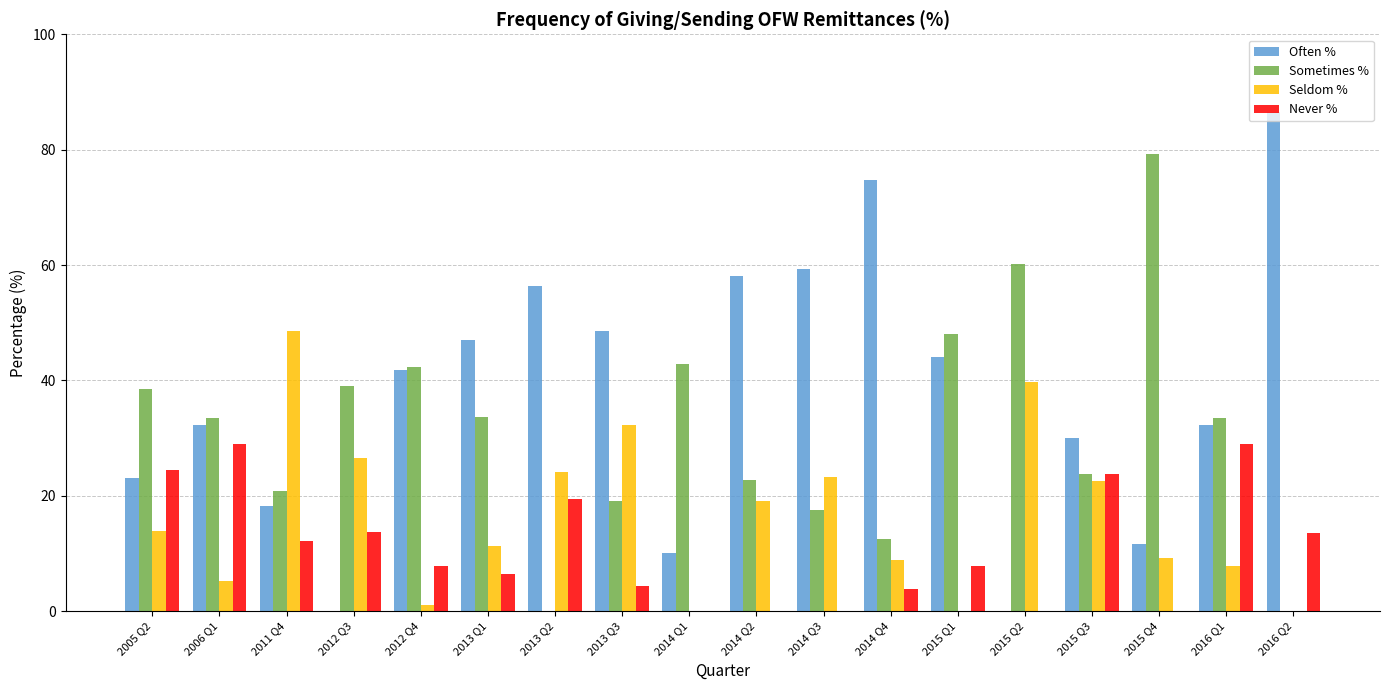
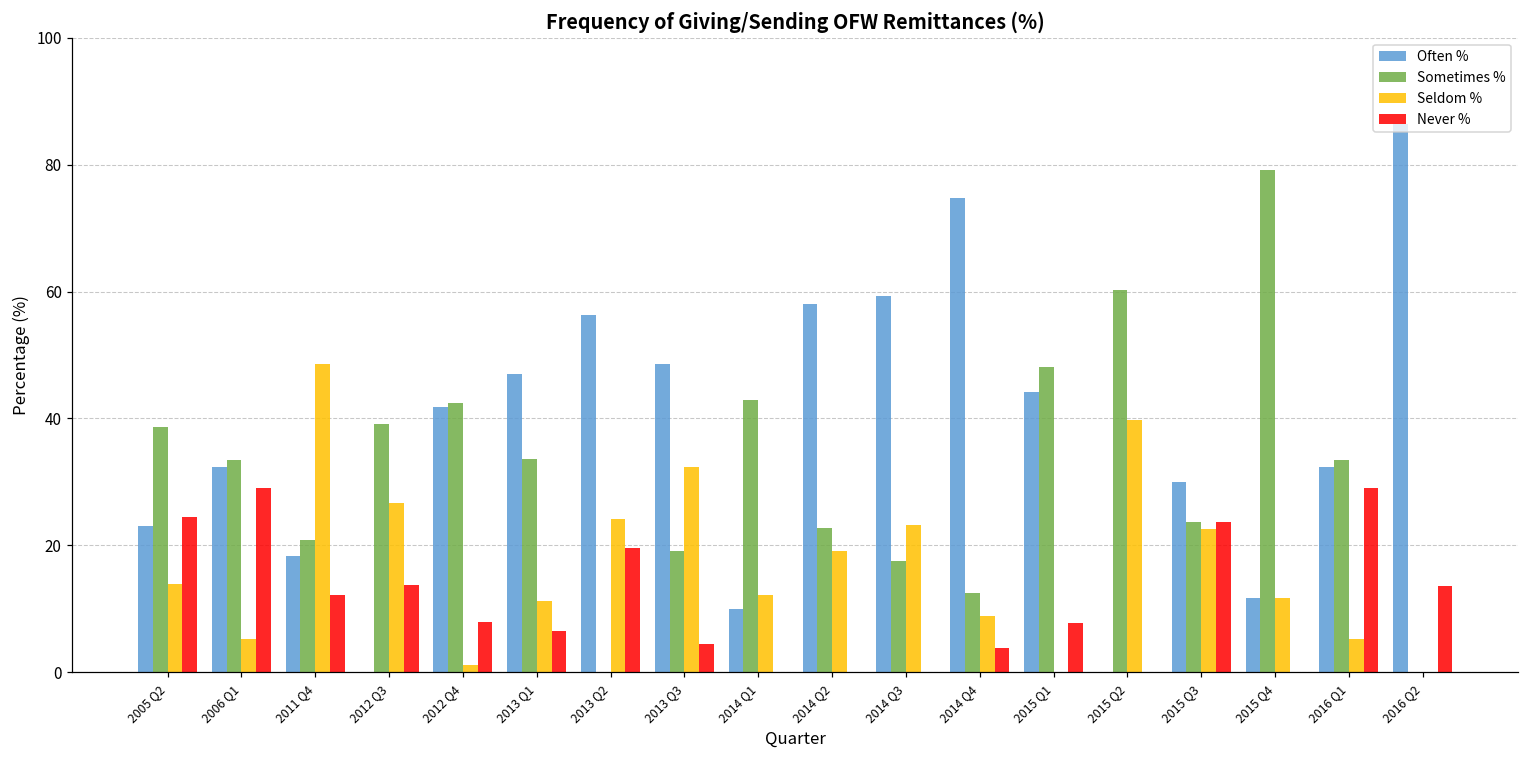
Seldom %, 2014 Q1: 0 -> 12
Seldom %, 2015 Q4: 9 -> 12
Seldom %, 2016 Q1: 8 -> 5
